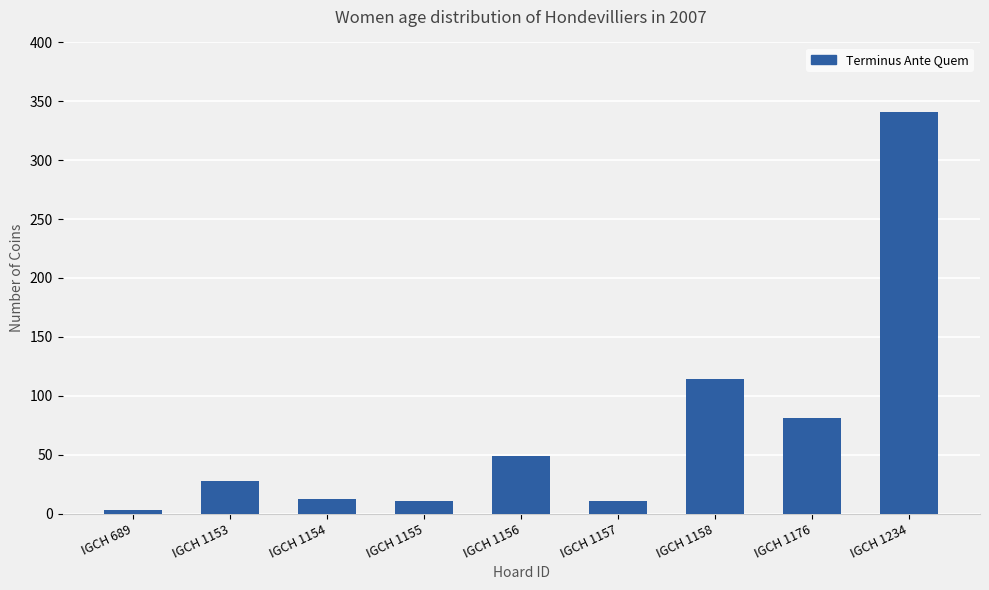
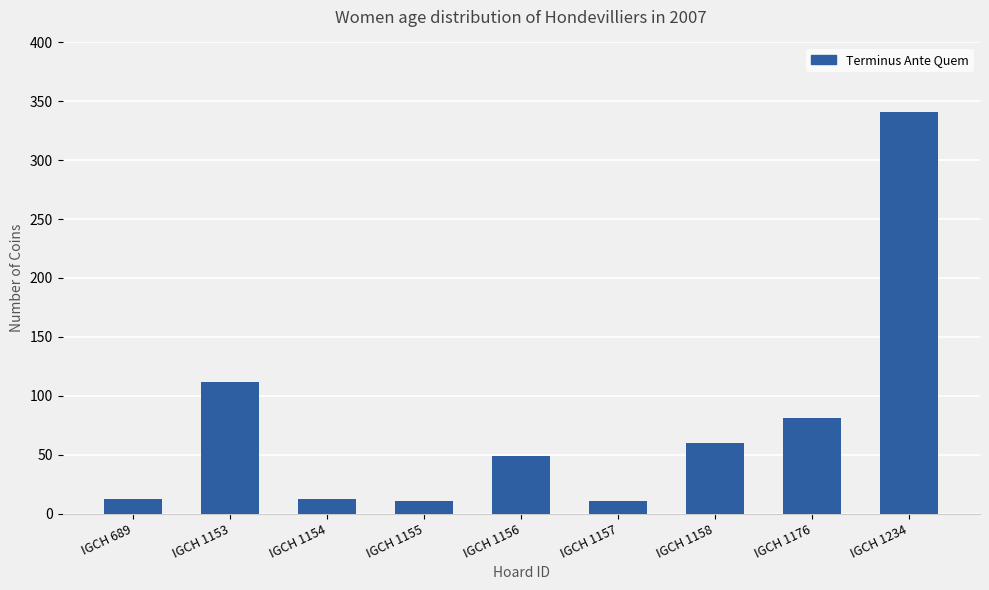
IGCH 689: 3 -> 12
IGCH 1153: 28 -> 112
IGCH 1158: 114 -> 60
